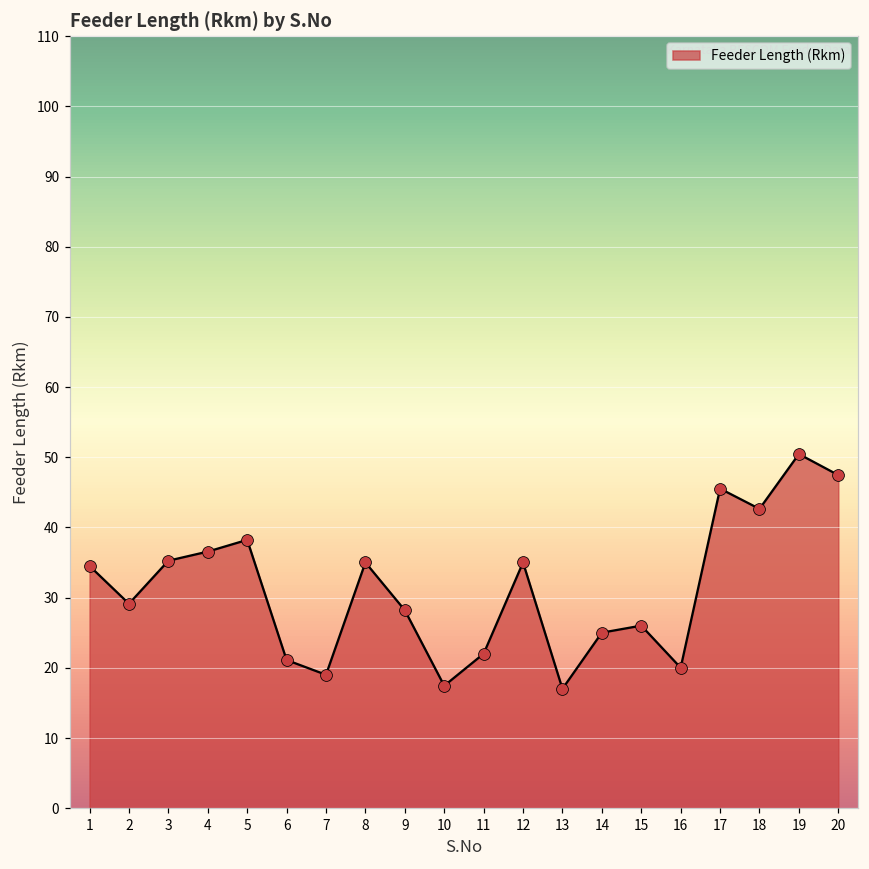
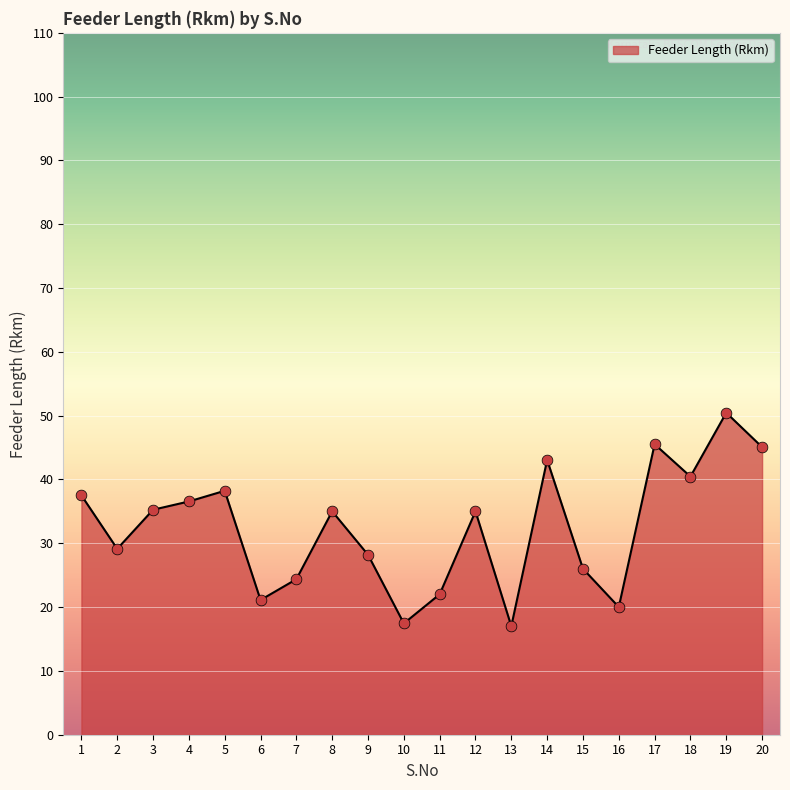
1: 35 -> 38
7: 19 -> 24
14: 25 -> 43
18: 43 -> 40
20: 47 -> 45
